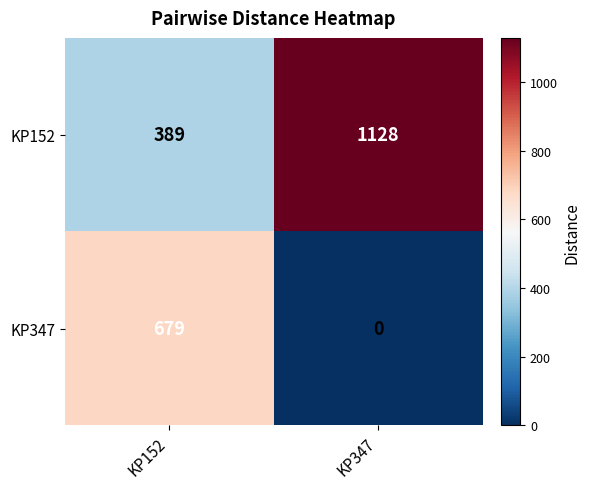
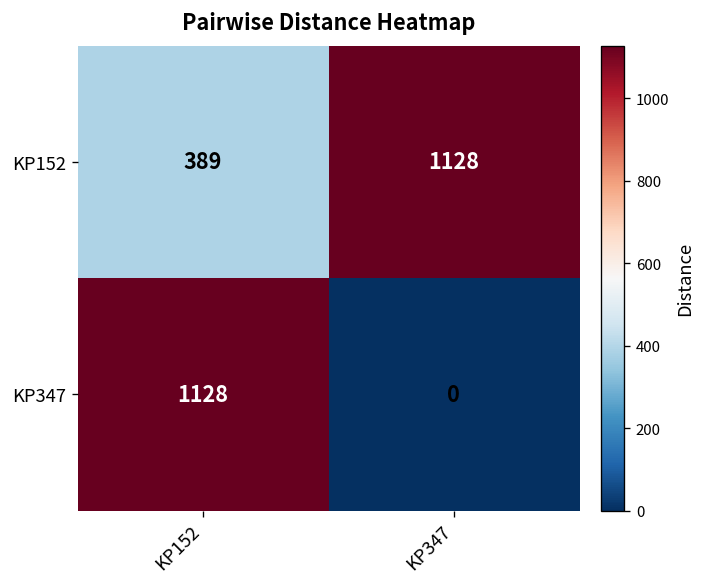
KP347, KP152: 679 -> 1128
